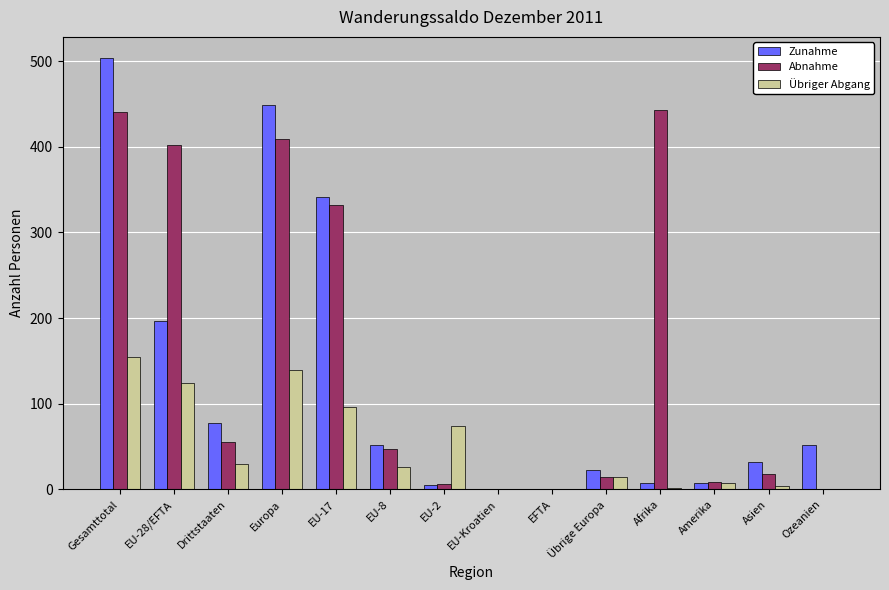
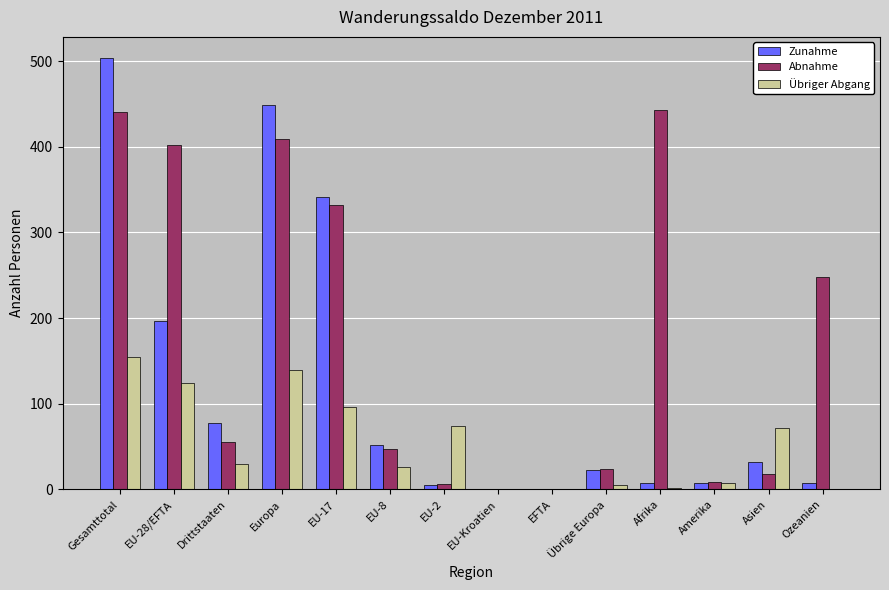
Abnahme, Übrige Europa: 10 -> 20
Übriger Abgang, Übrige Europa: 20 -> 10
Übriger Abgang, Asien: 0 -> 70
Zunahme, Ozeanien: 50 -> 10
Abnahme, Ozeanien: 0 -> 250
